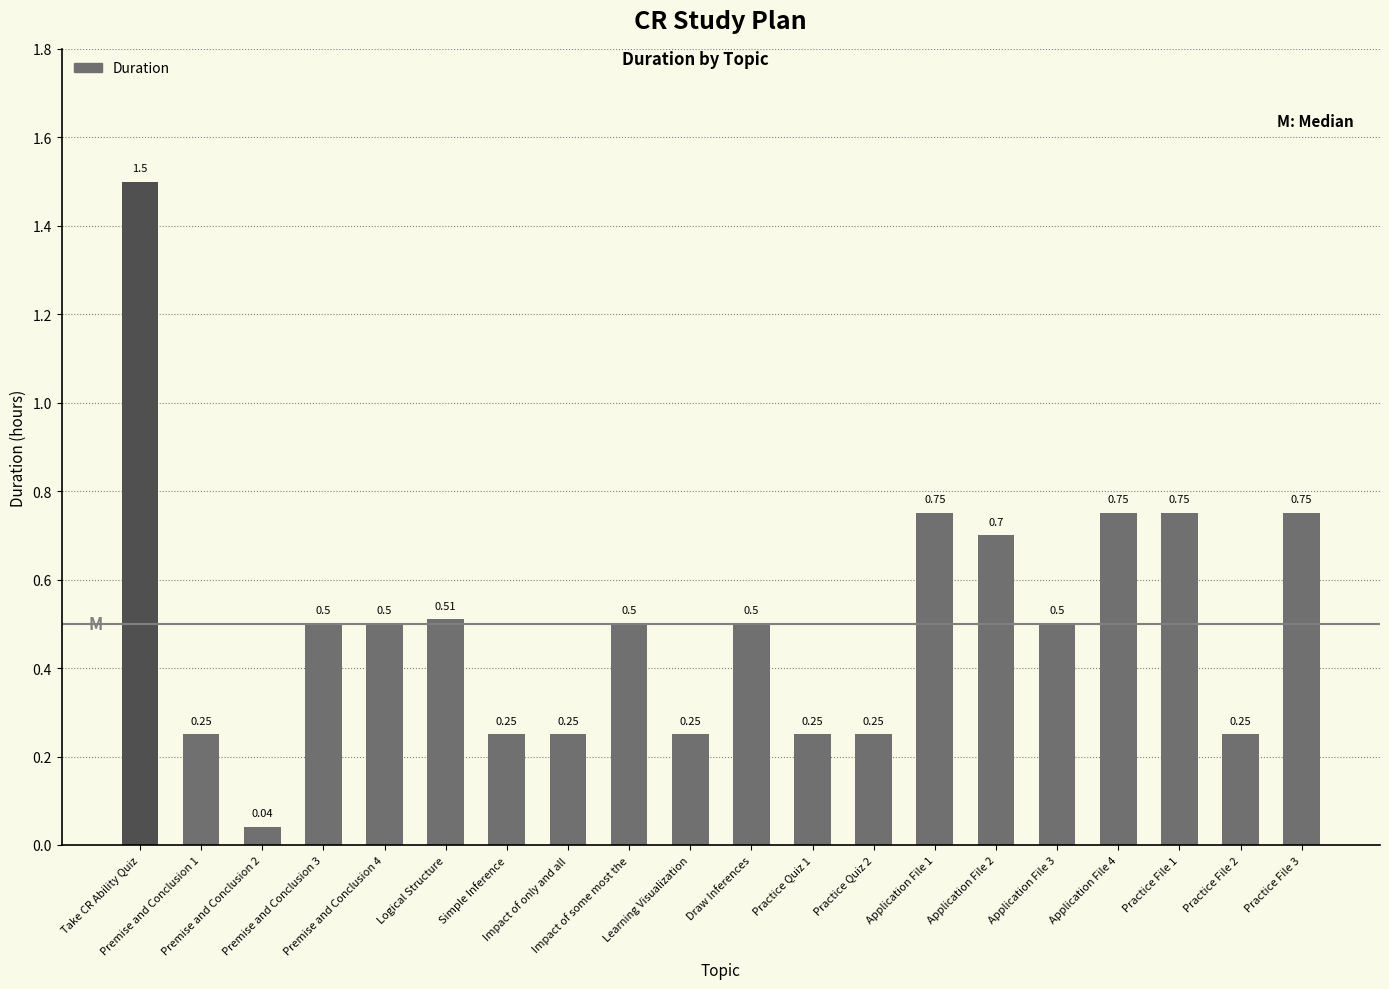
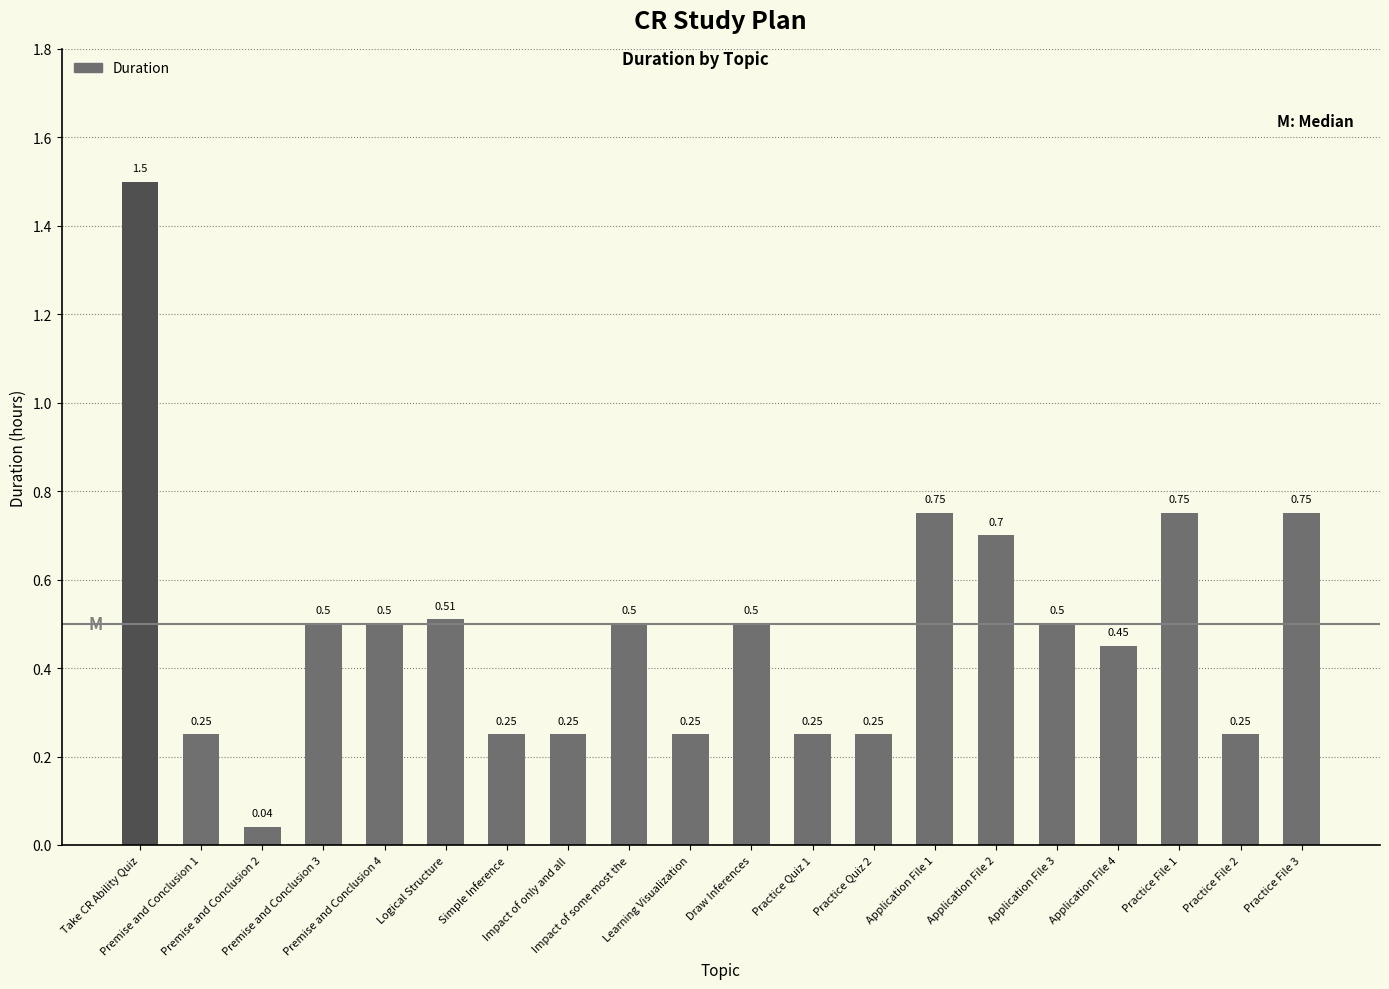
Application File 4: 0.75 -> 0.45
